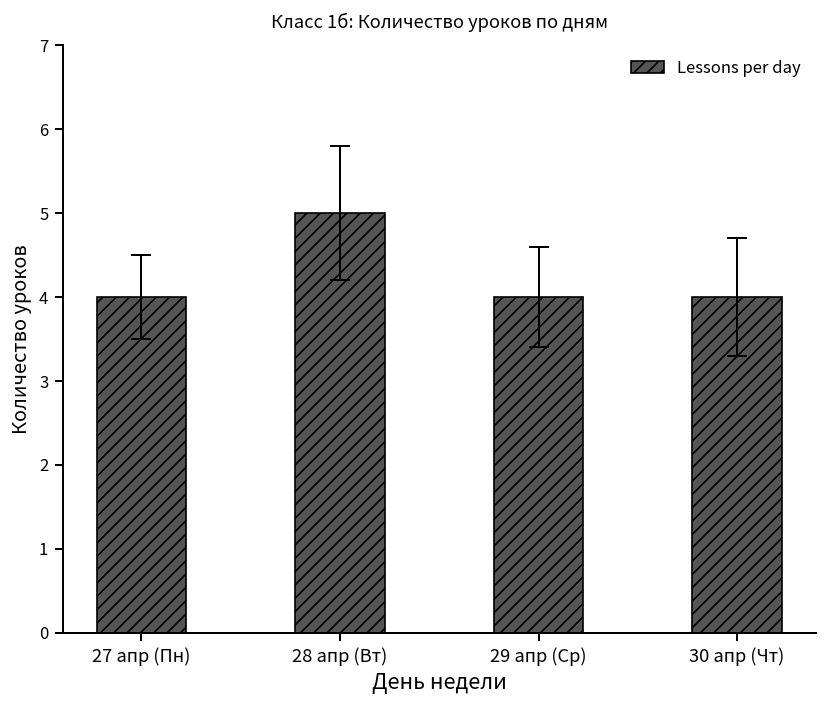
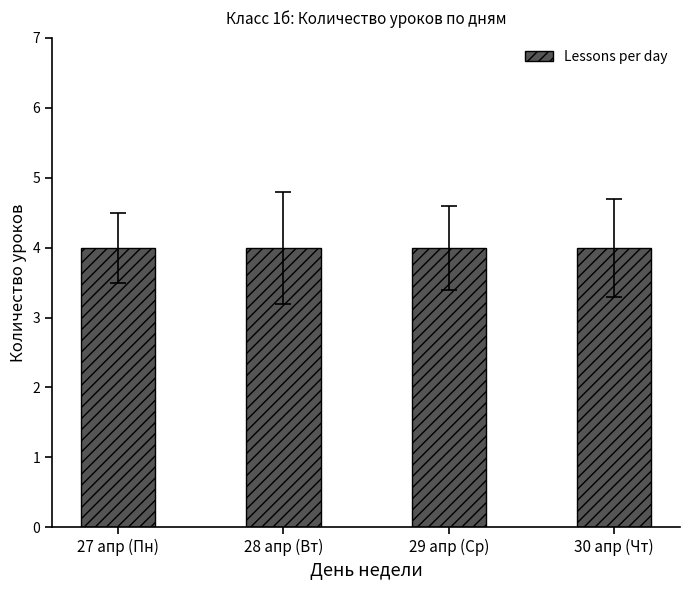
Lessons per day, 28 апр (Вт): 5 -> 4
